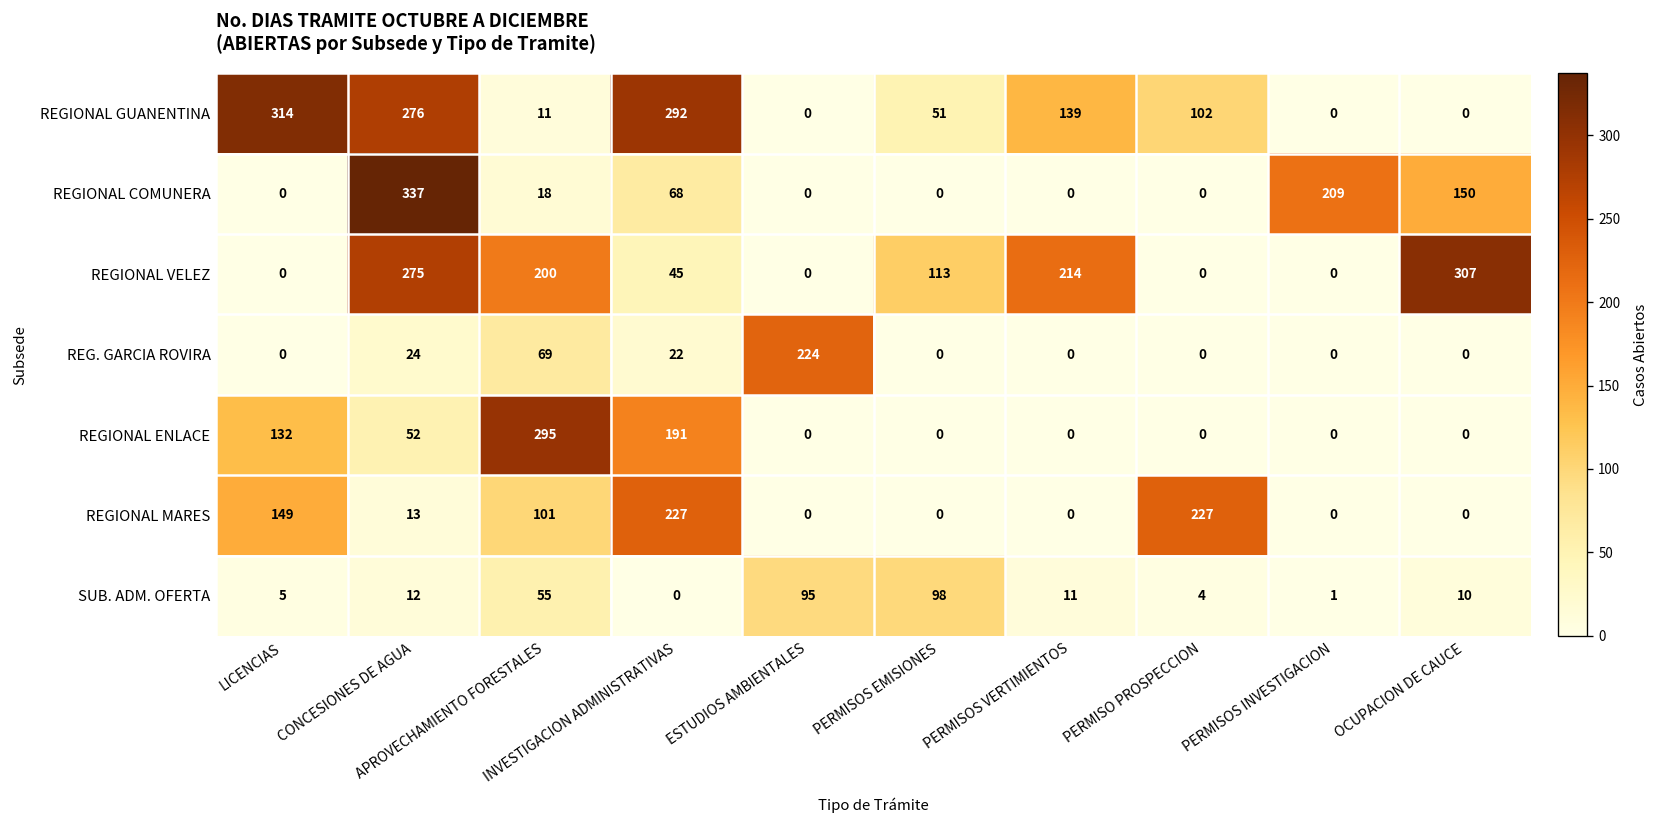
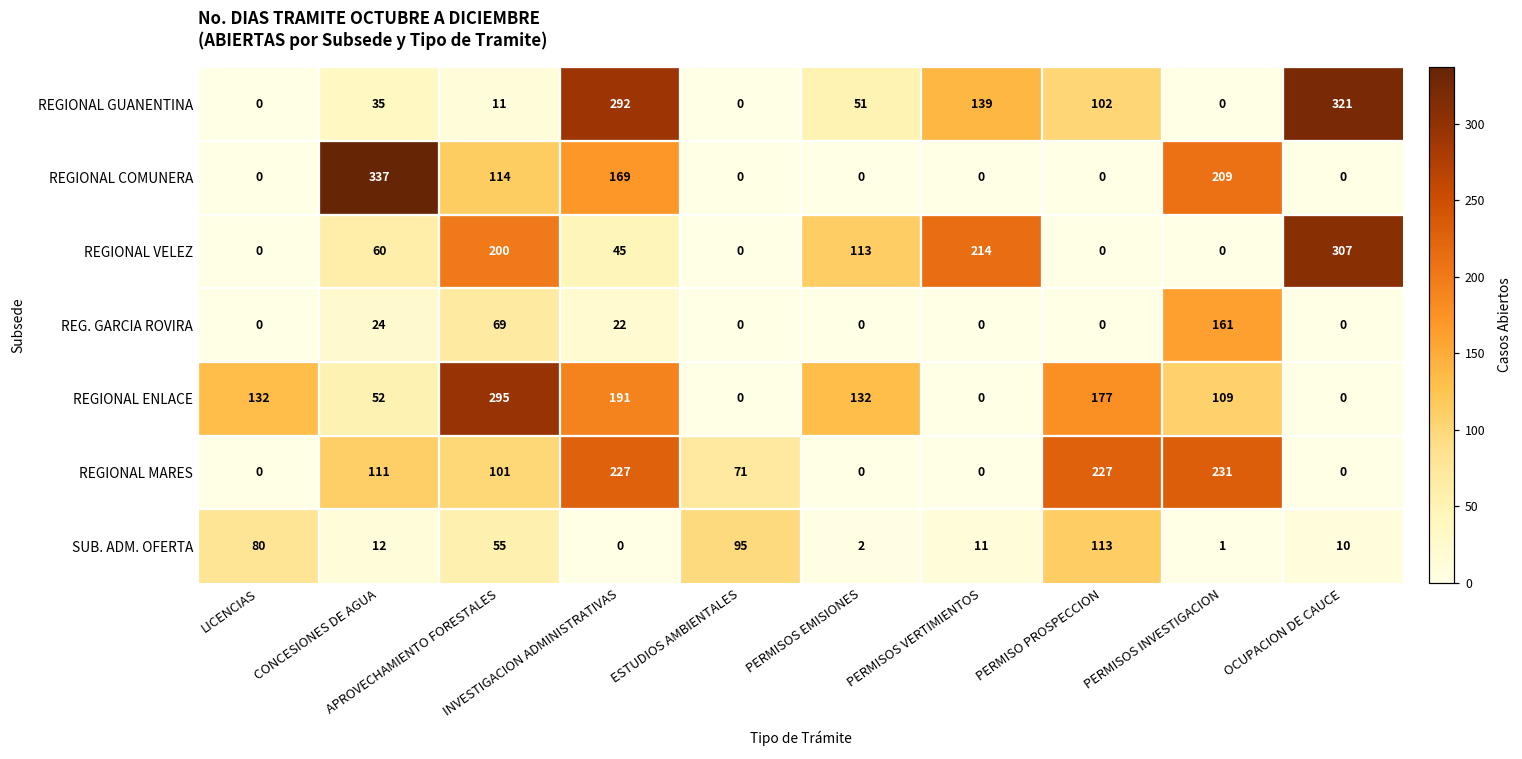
REGIONAL GUANENTINA, LICENCIAS: 314 -> 0
REGIONAL GUANENTINA, CONCESIONES DE AGUA: 276 -> 35
REGIONAL GUANENTINA, OCUPACION DE CAUCE: 0 -> 321
REGIONAL COMUNERA, APROVECHAMIENTO FORESTALES: 18 -> 114
REGIONAL COMUNERA, INVESTIGACION ADMINISTRATIVAS: 68 -> 169
REGIONAL COMUNERA, OCUPACION DE CAUCE: 150 -> 0
REGIONAL VELEZ, CONCESIONES DE AGUA: 275 -> 60
REG. GARCIA ROVIRA, ESTUDIOS AMBIENTALES: 224 -> 0
REG. GARCIA ROVIRA, PERMISOS INVESTIGACION: 0 -> 161
REGIONAL ENLACE, PERMISOS EMISIONES: 0 -> 132
REGIONAL ENLACE, PERMISO PROSPECCION: 0 -> 177
REGIONAL ENLACE, PERMISOS INVESTIGACION: 0 -> 109
REGIONAL MARES, LICENCIAS: 149 -> 0
REGIONAL MARES, CONCESIONES DE AGUA: 13 -> 111
REGIONAL MARES, ESTUDIOS AMBIENTALES: 0 -> 71
REGIONAL MARES, PERMISOS INVESTIGACION: 0 -> 231
SUB. ADM. OFERTA, LICENCIAS: 5 -> 80
SUB. ADM. OFERTA, PERMISOS EMISIONES: 98 -> 2
SUB. ADM. OFERTA, PERMISO PROSPECCION: 4 -> 113
